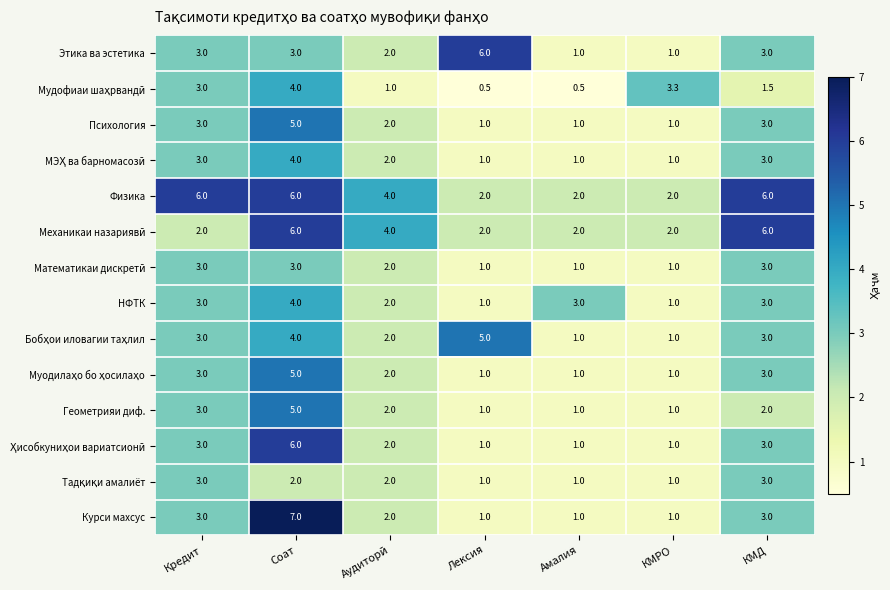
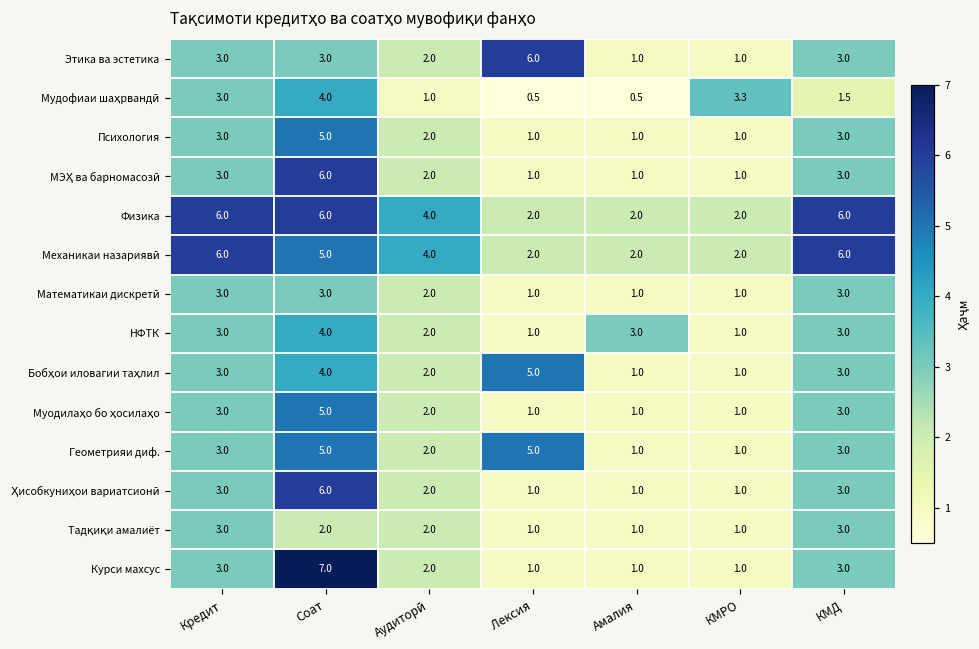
МЭҲ ва барномасозӣ, Соат: 4.0 -> 6.0
Механикаи назариявӣ, Кредит: 2.0 -> 6.0
Механикаи назариявӣ, Соат: 6.0 -> 5.0
Геометрияи диф., Лексия: 1.0 -> 5.0
Геометрияи диф., КМД: 2.0 -> 3.0
